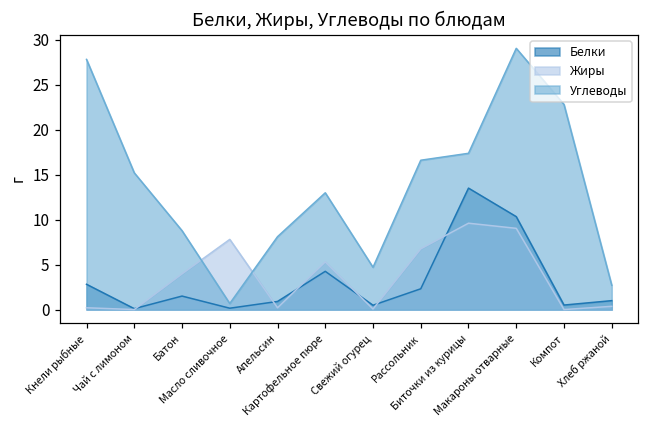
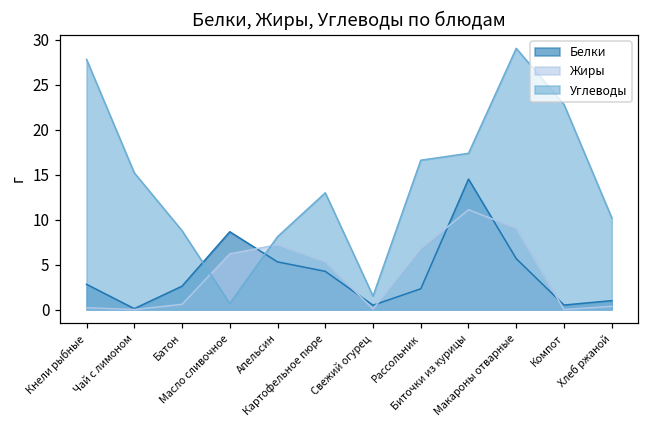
Белки, Батон: 2 -> 3
Жиры, Батон: 4 -> 1
Белки, Масло сливочное: 0 -> 9
Жиры, Масло сливочное: 8 -> 6
Белки, Апельсин: 1 -> 5
Жиры, Апельсин: 0 -> 7
Углеводы, Свежий огурец: 5 -> 2
Белки, Биточки из курицы: 14 -> 15
Жиры, Биточки из курицы: 10 -> 11
Белки, Макароны отварные: 10 -> 6
Углеводы, Хлеб ржаной: 3 -> 10
